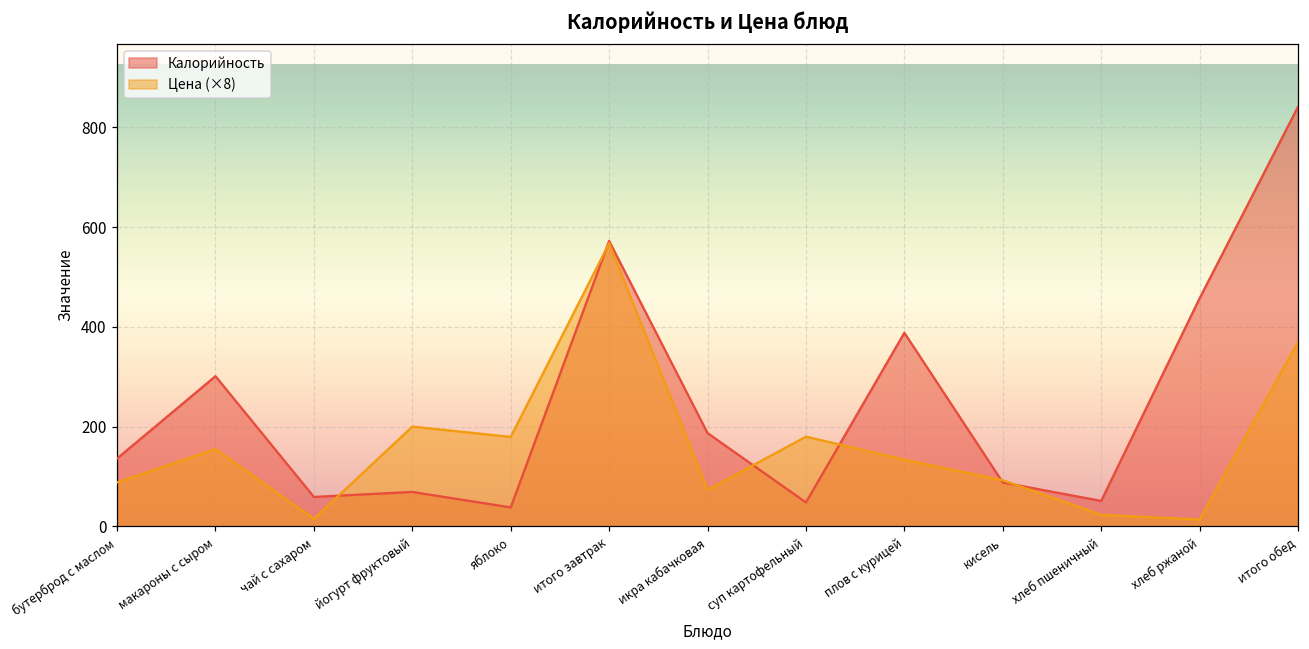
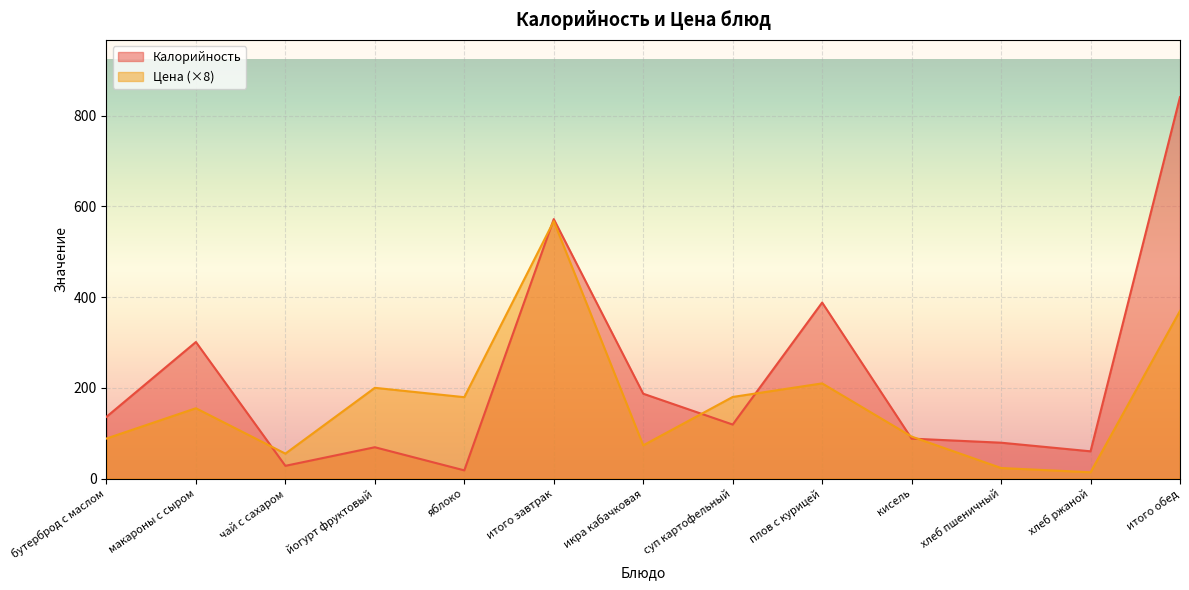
Калорийность, чай с сахаром: 60 -> 30
Цена (×8), чай с сахаром: 20 -> 50
Калорийность, яблоко: 40 -> 20
Калорийность, суп картофельный: 50 -> 120
Цена (×8), плов с курицей: 130 -> 210
Калорийность, хлеб пшеничный: 50 -> 80
Калорийность, хлеб ржаной: 460 -> 60
